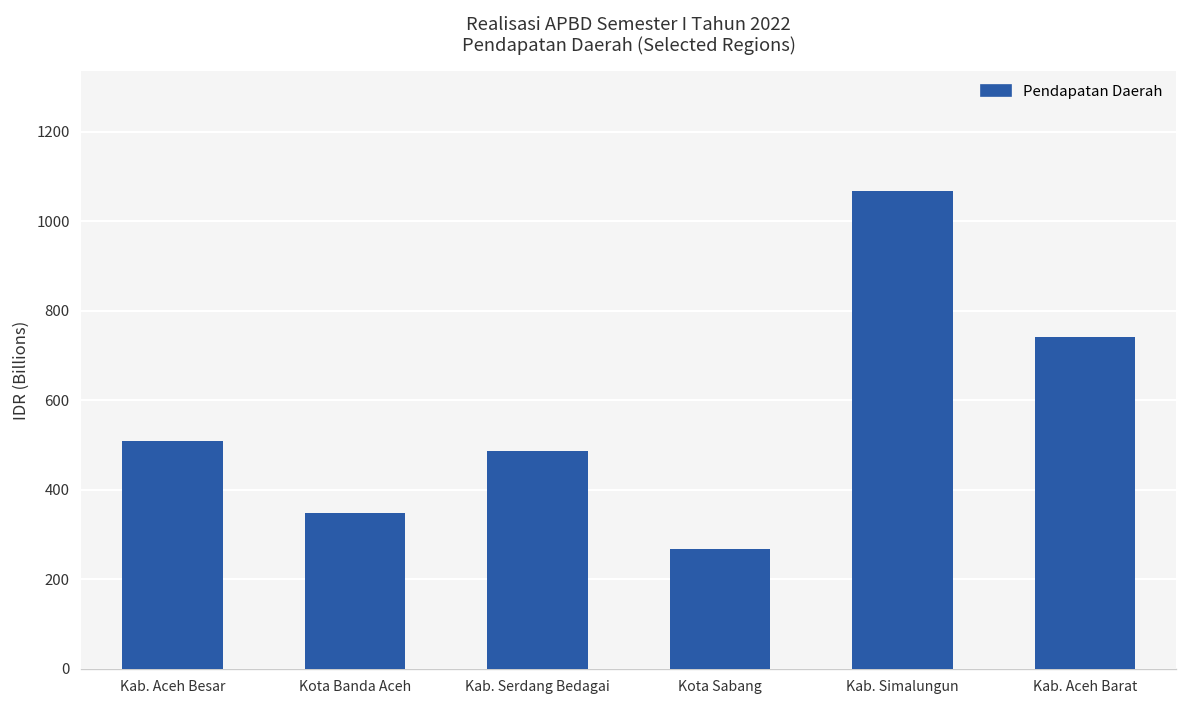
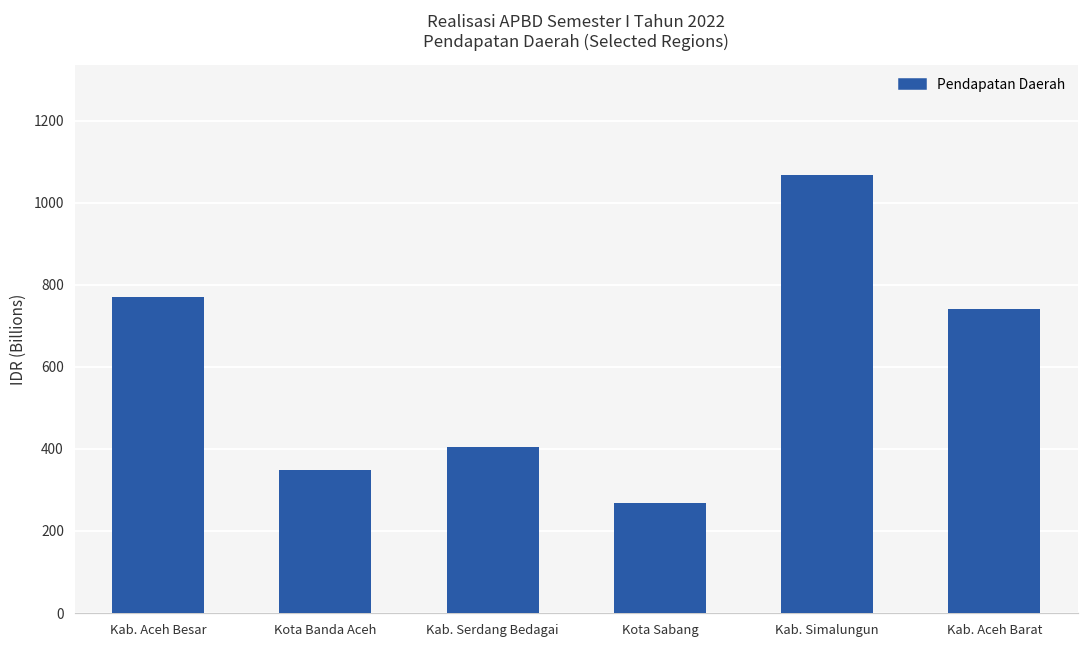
Kab. Aceh Besar: 510 -> 770
Kab. Serdang Bedagai: 490 -> 400
